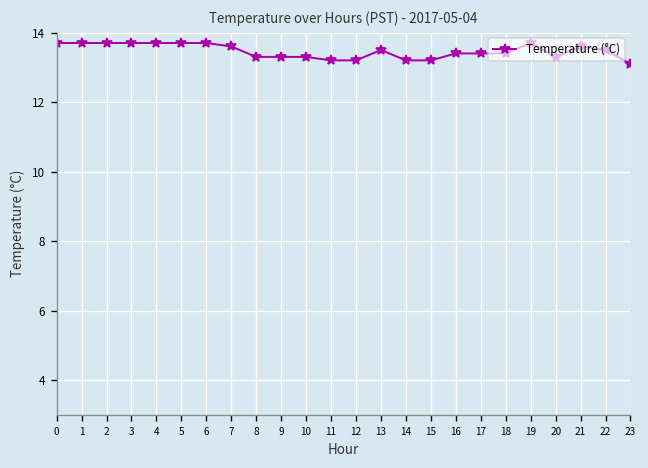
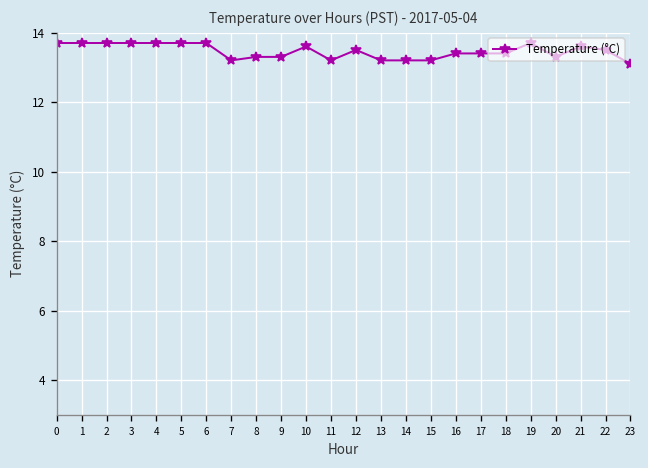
7: 13.6 -> 13.2
10: 13.3 -> 13.6
12: 13.2 -> 13.5
13: 13.5 -> 13.2
